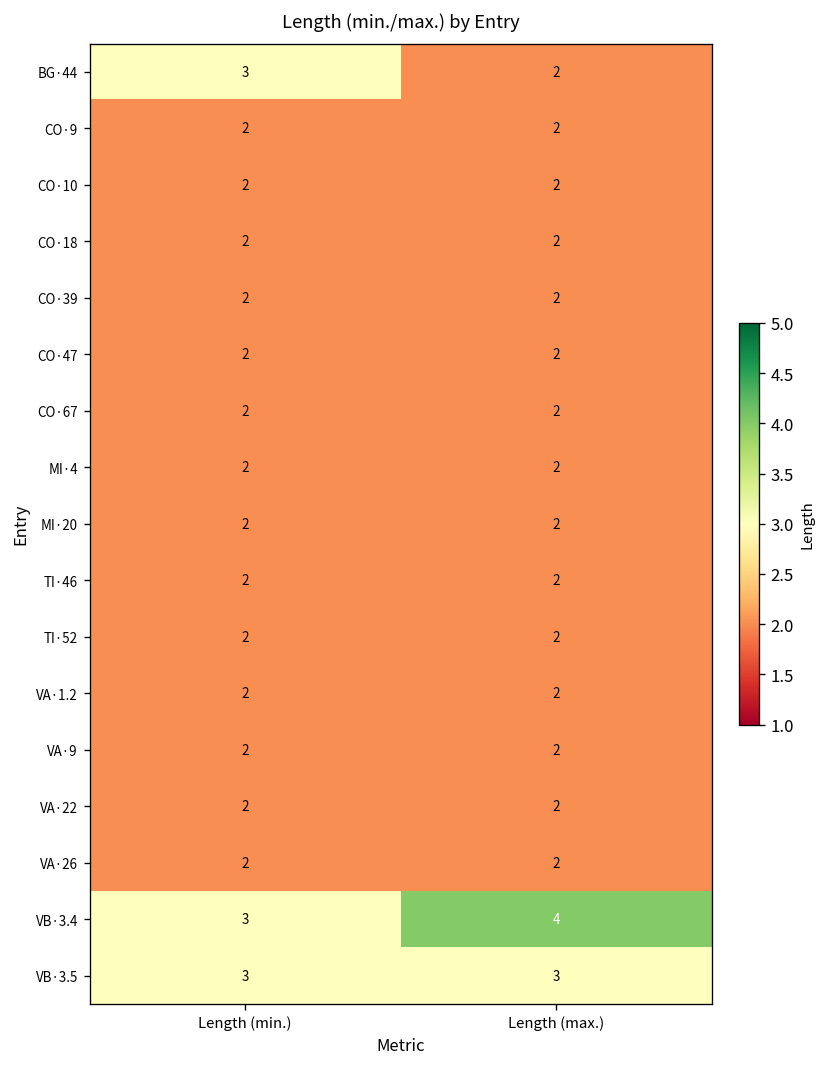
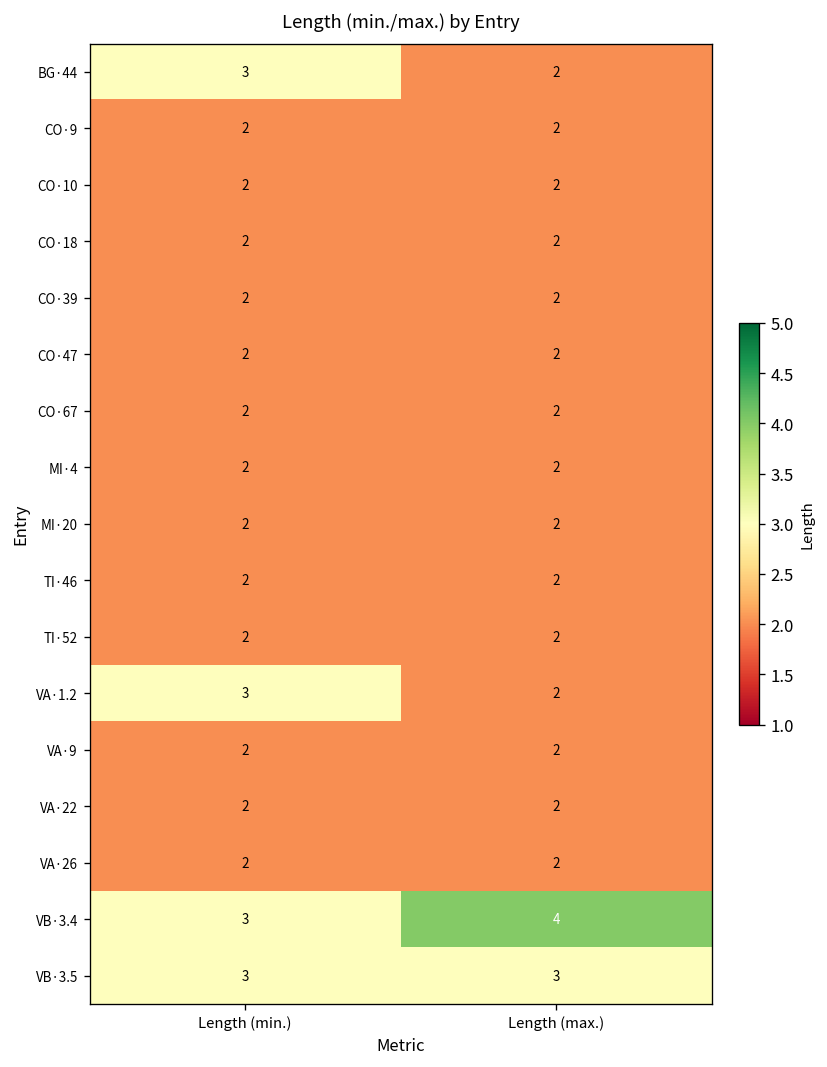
VA·1.2, Length (min.): 2 -> 3
